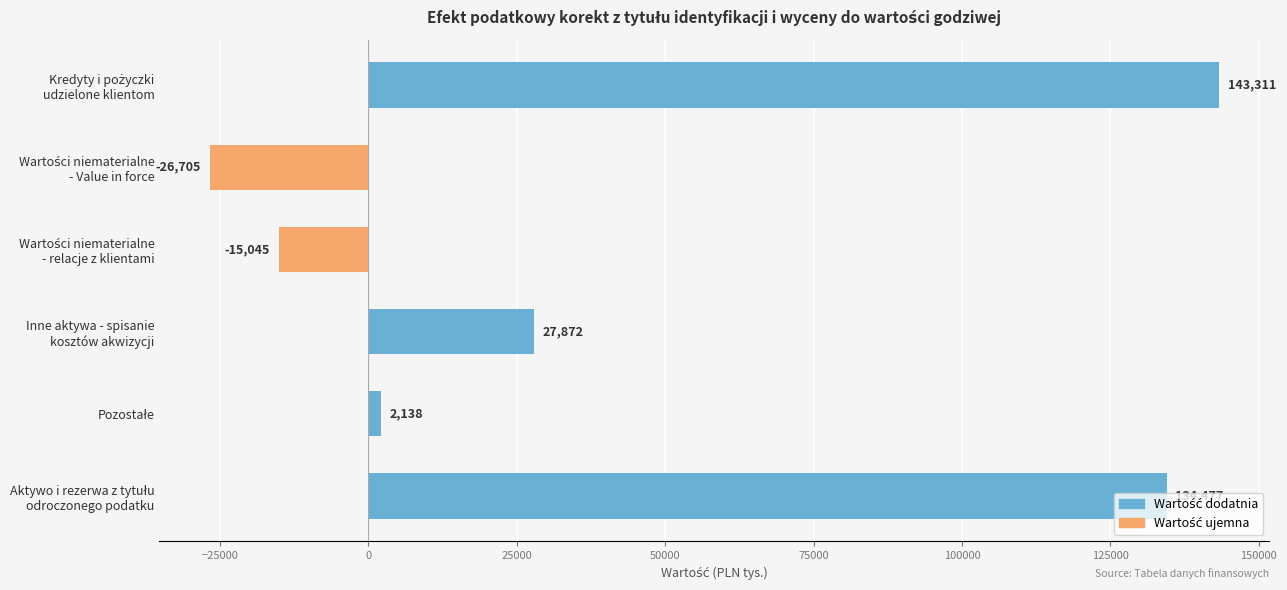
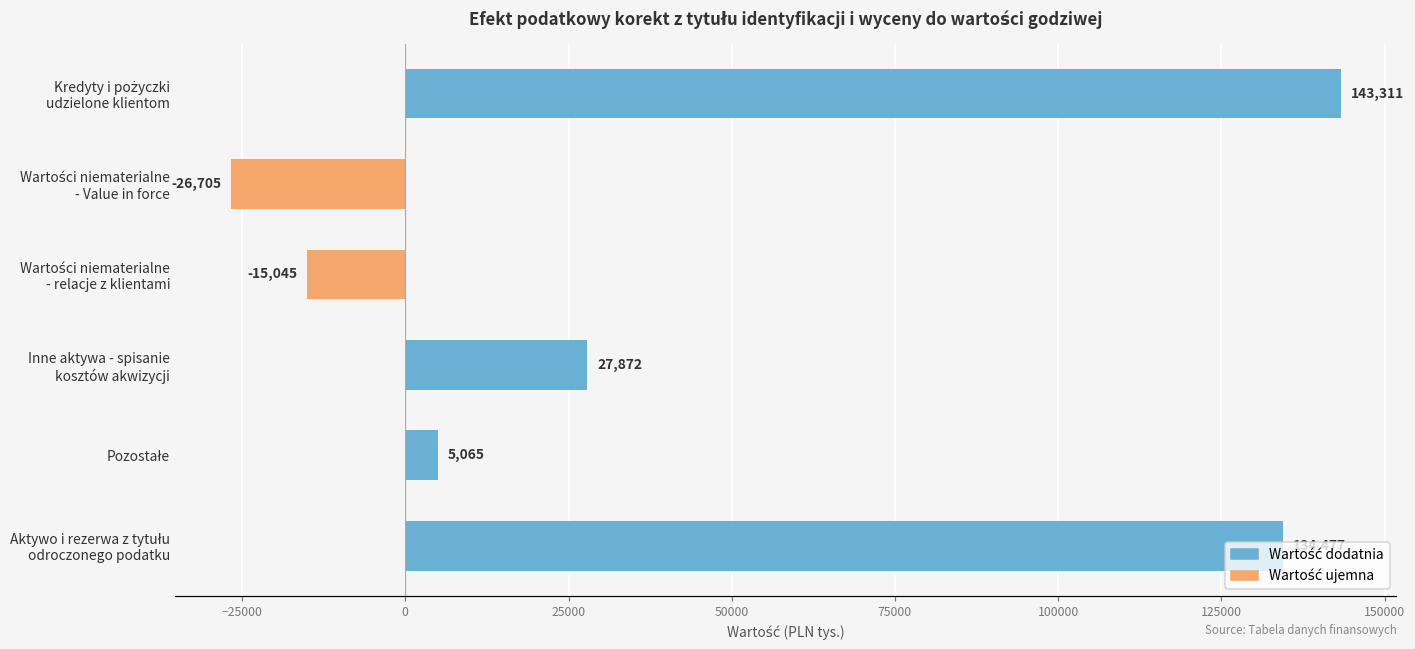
Pozostałe: 2,138 -> 5,065
